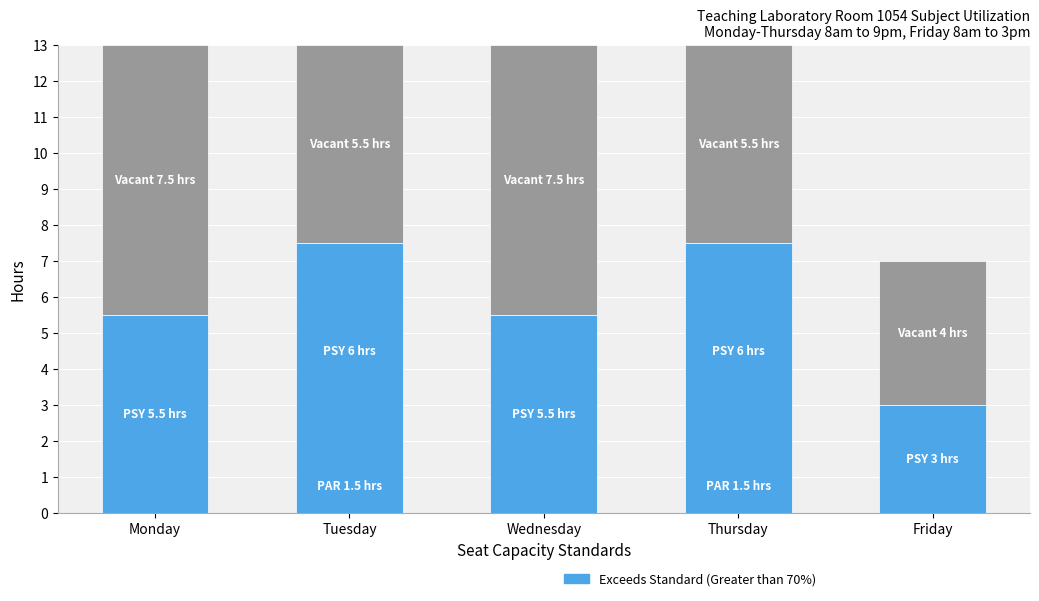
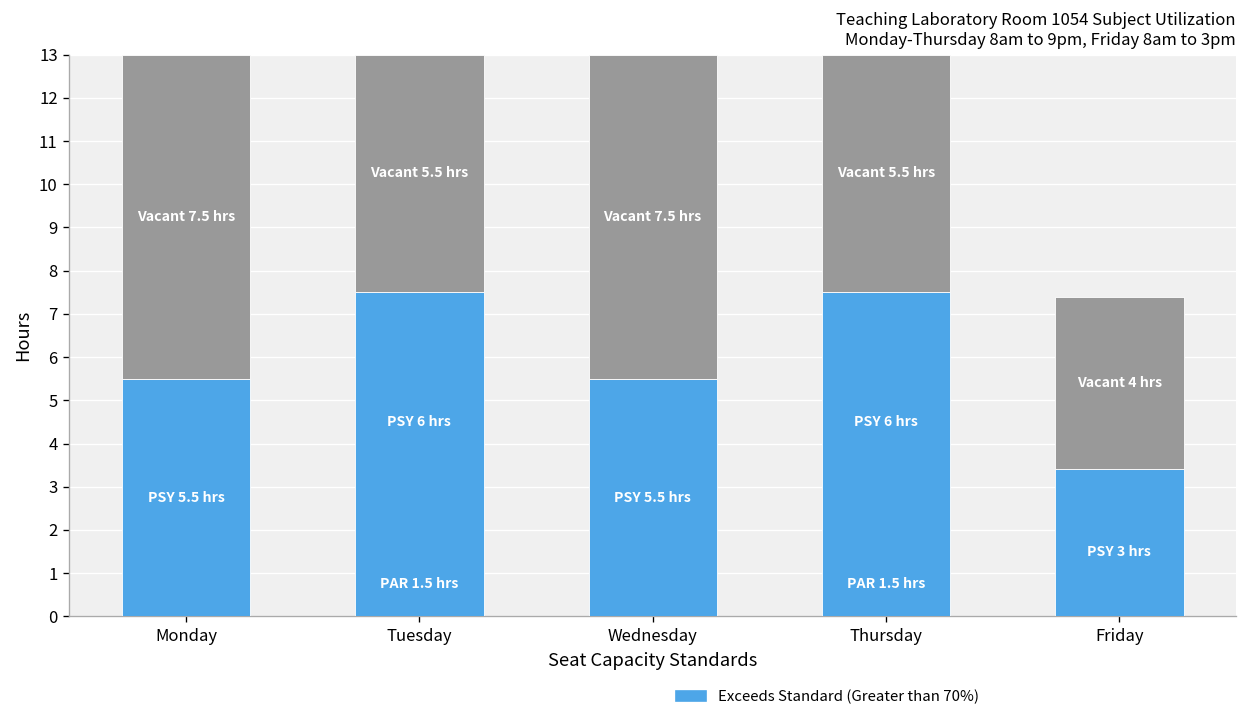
Exceeds Standard (Greater than 70%), Friday: 3.0 -> 3.4
